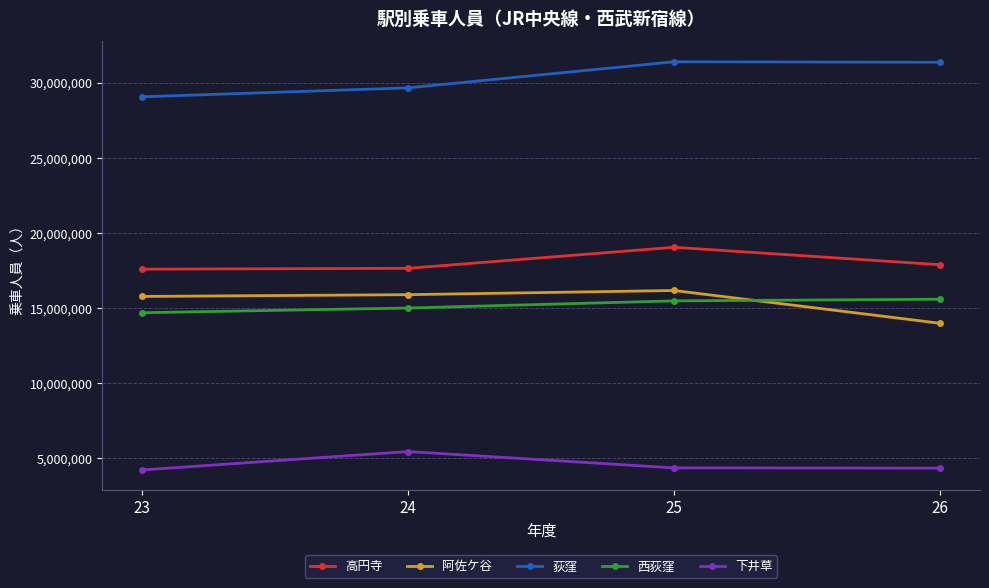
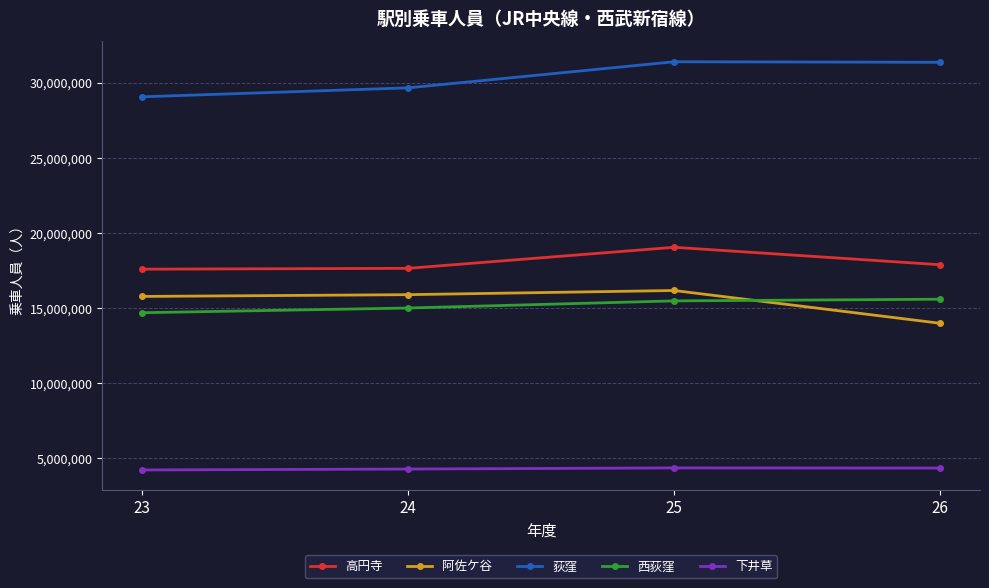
下井草, 24: 5,400,000 -> 4,300,000
